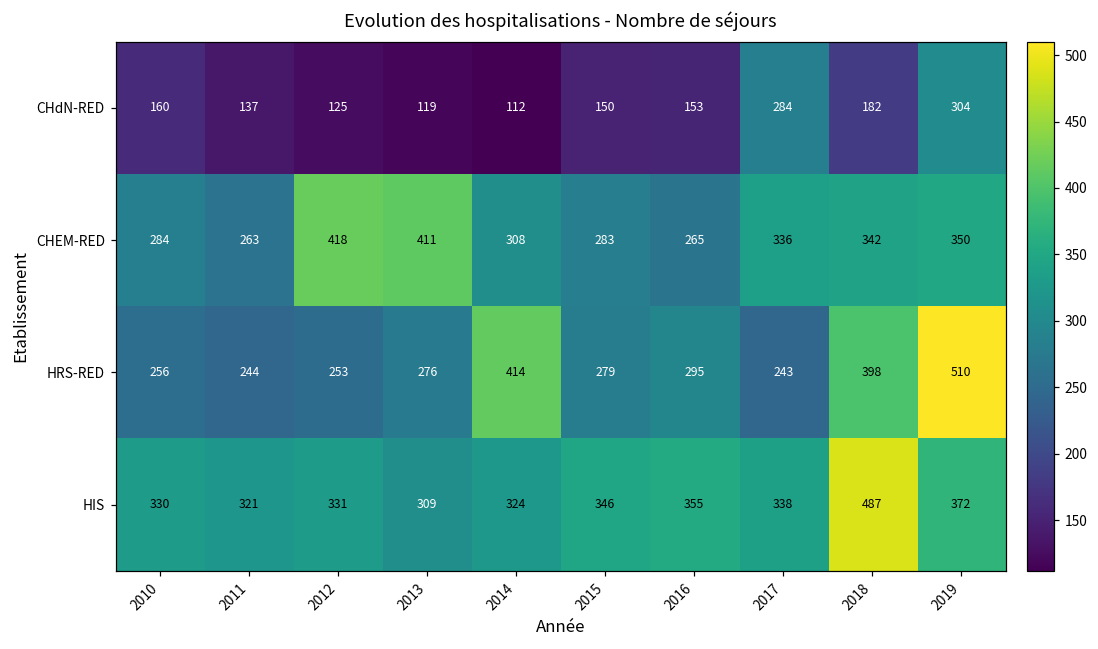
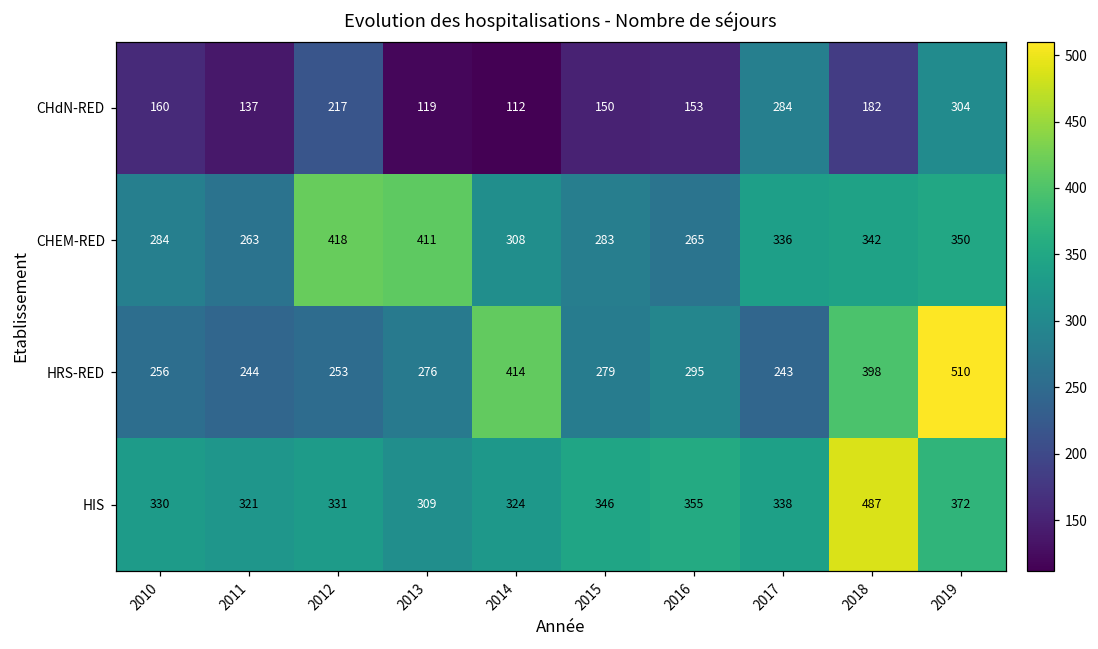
CHdN-RED, 2012: 125 -> 217
